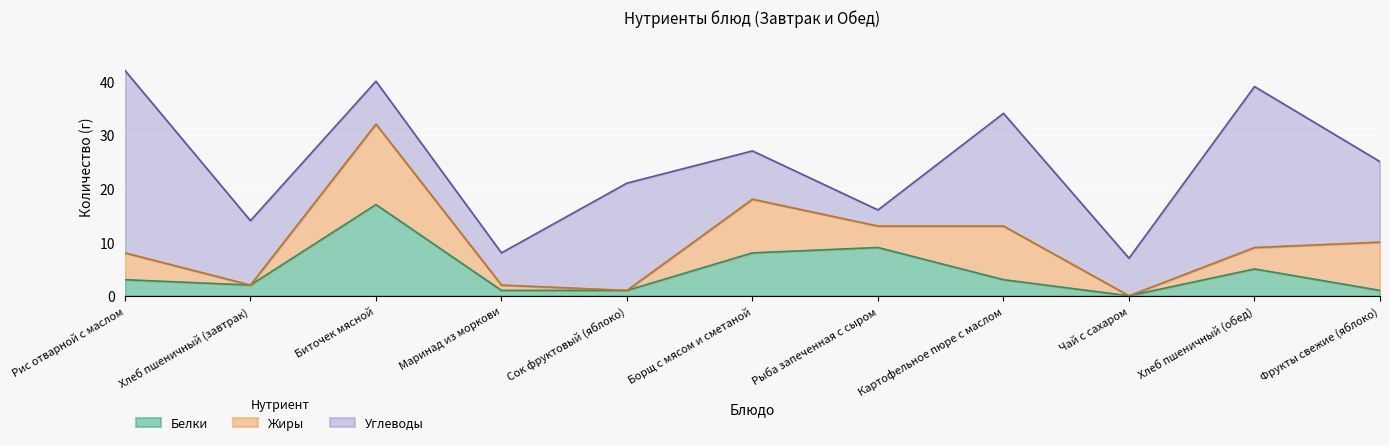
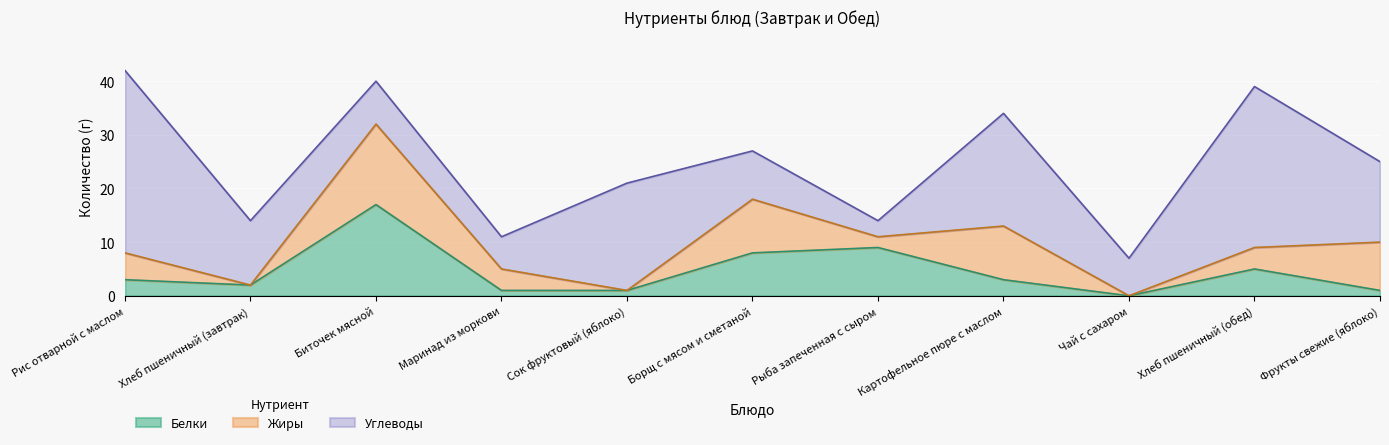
Жиры, Маринад из моркови: 1 -> 4
Жиры, Рыба запеченная с сыром: 4 -> 2
